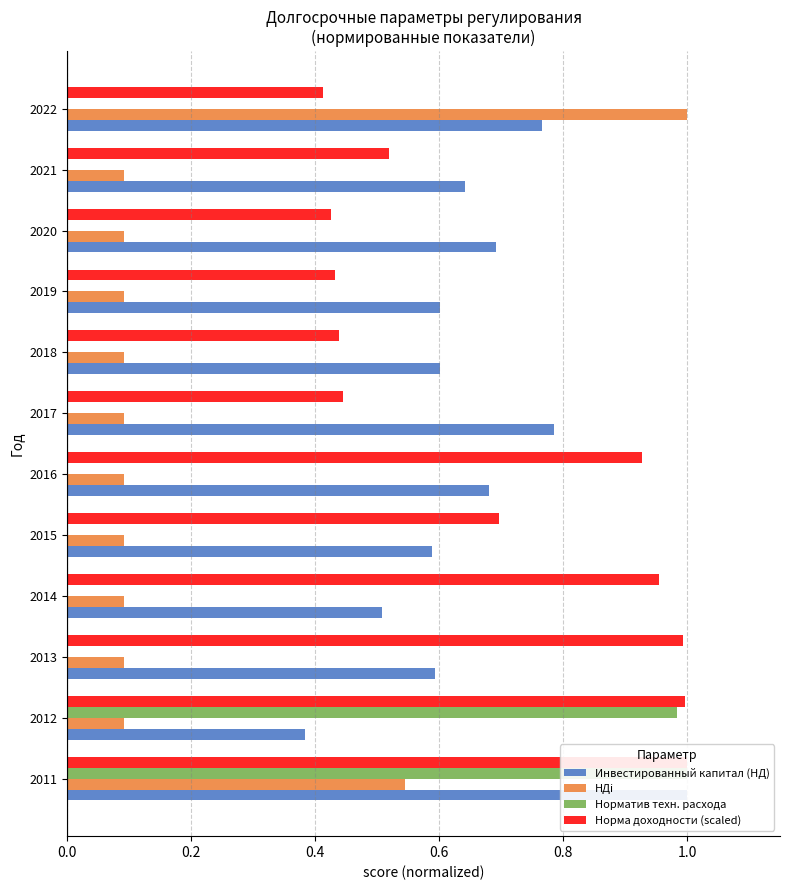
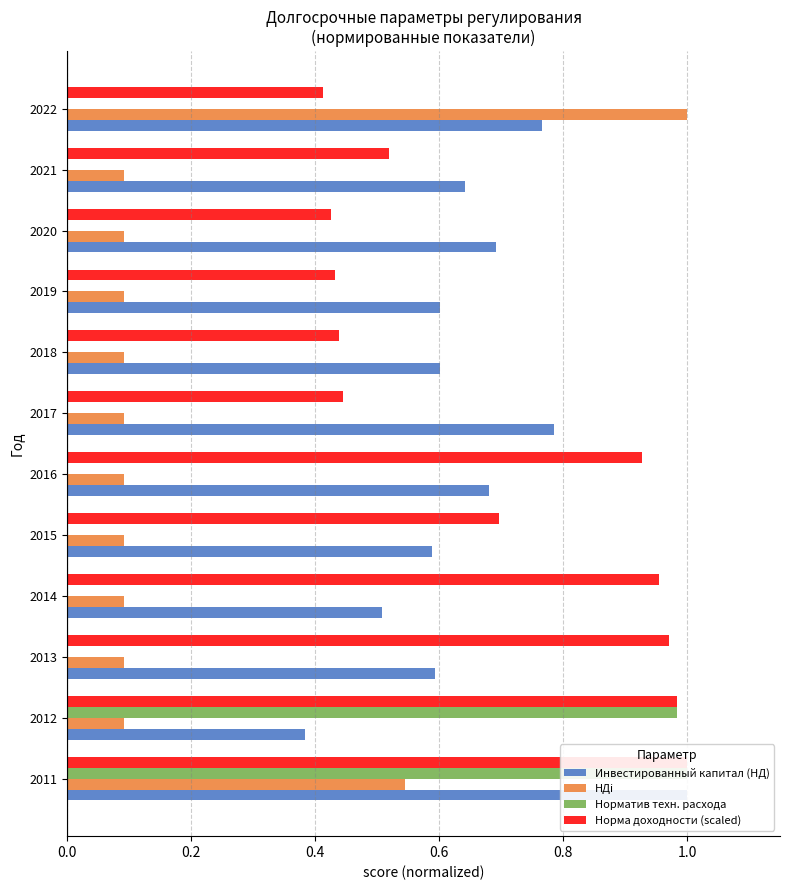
Норма доходности (scaled), 2013: 0.99 -> 0.97
Норма доходности (scaled), 2012: 1.00 -> 0.98
